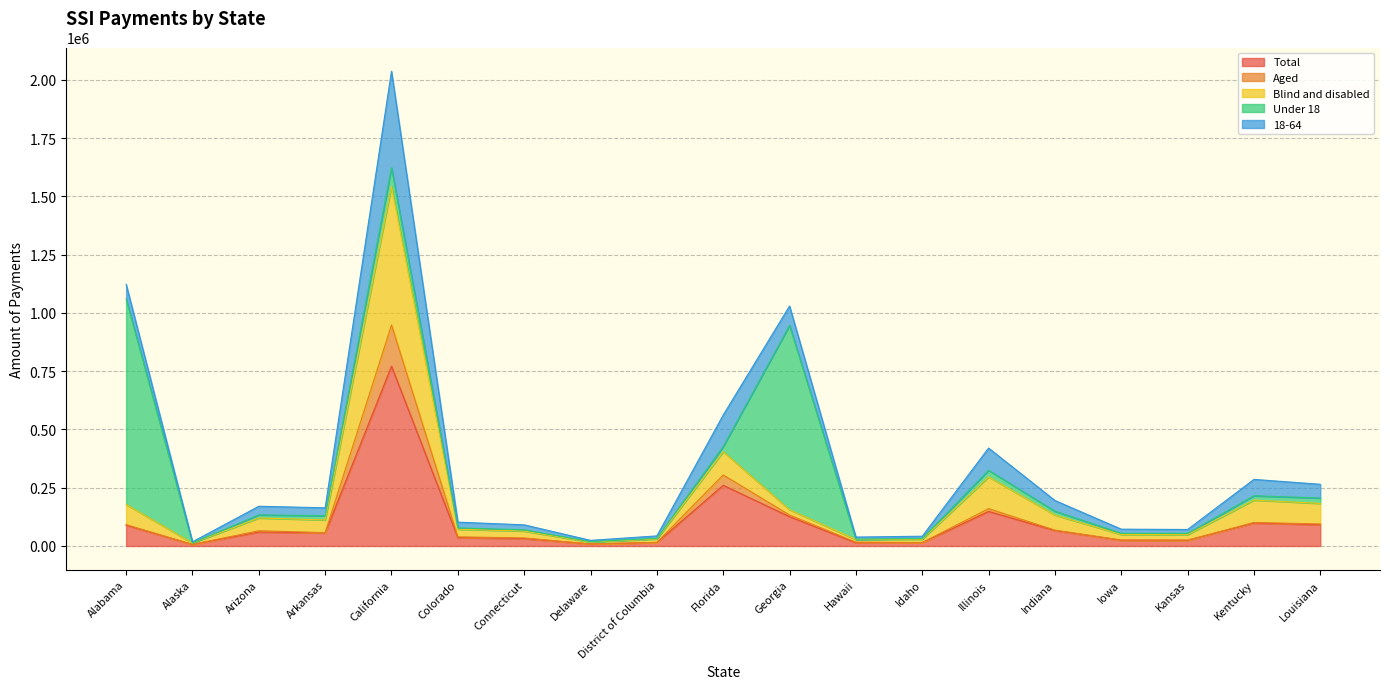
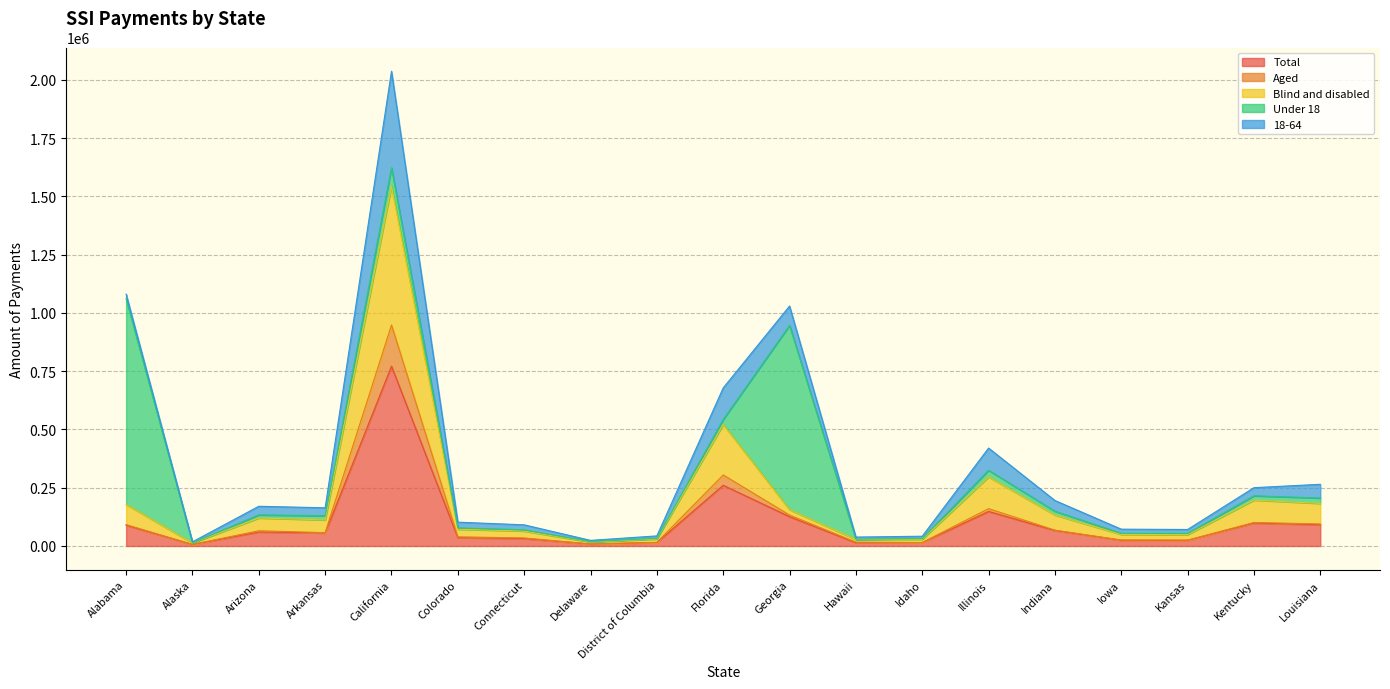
18-64, Alabama: 60000 -> 20000
Blind and disabled, Florida: 100000 -> 220000
18-64, Kentucky: 70000 -> 30000
